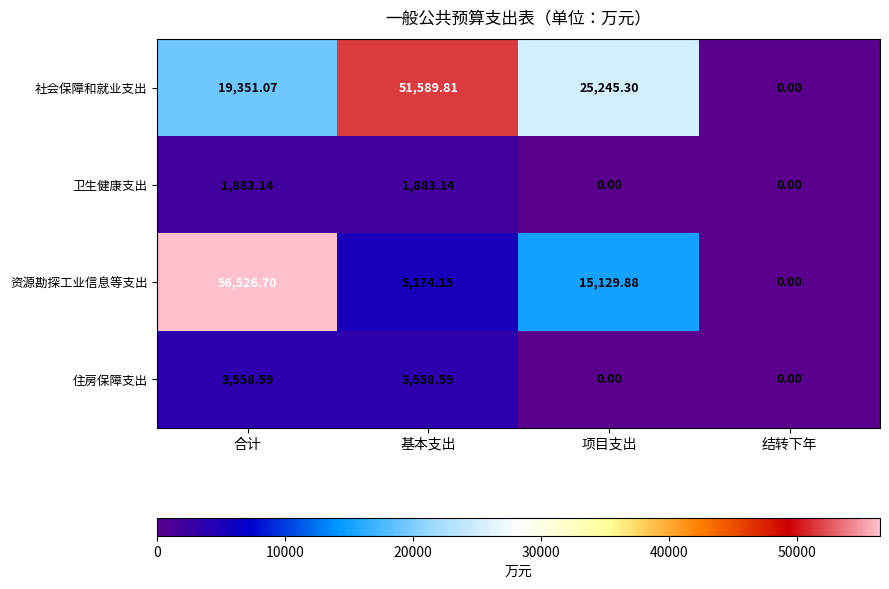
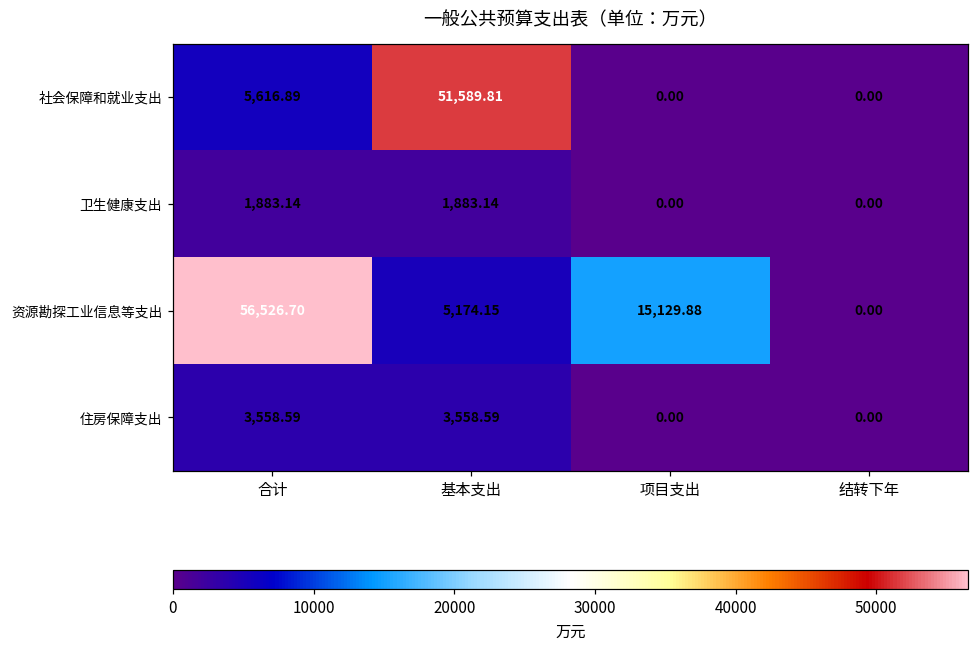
社会保障和就业支出, 合计: 19,351.07 -> 5,616.89
社会保障和就业支出, 项目支出: 25,245.30 -> 0.00
